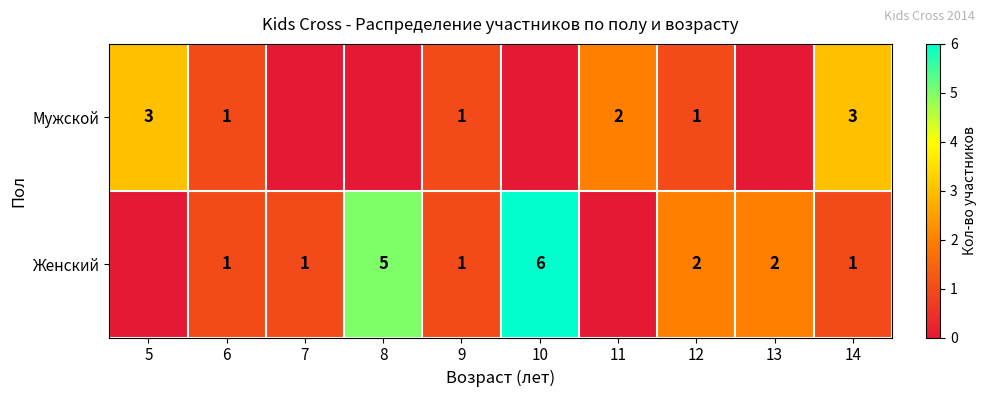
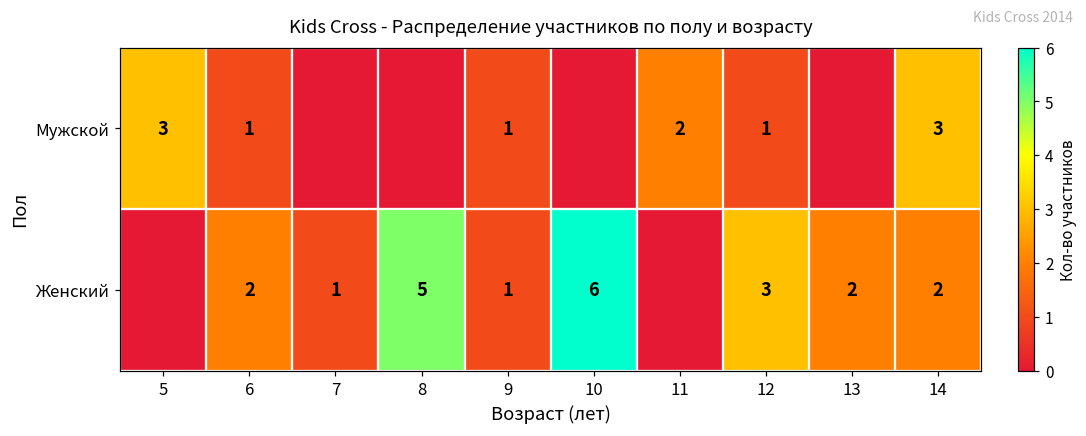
Женский, 6: 1 -> 2
Женский, 12: 2 -> 3
Женский, 14: 1 -> 2
